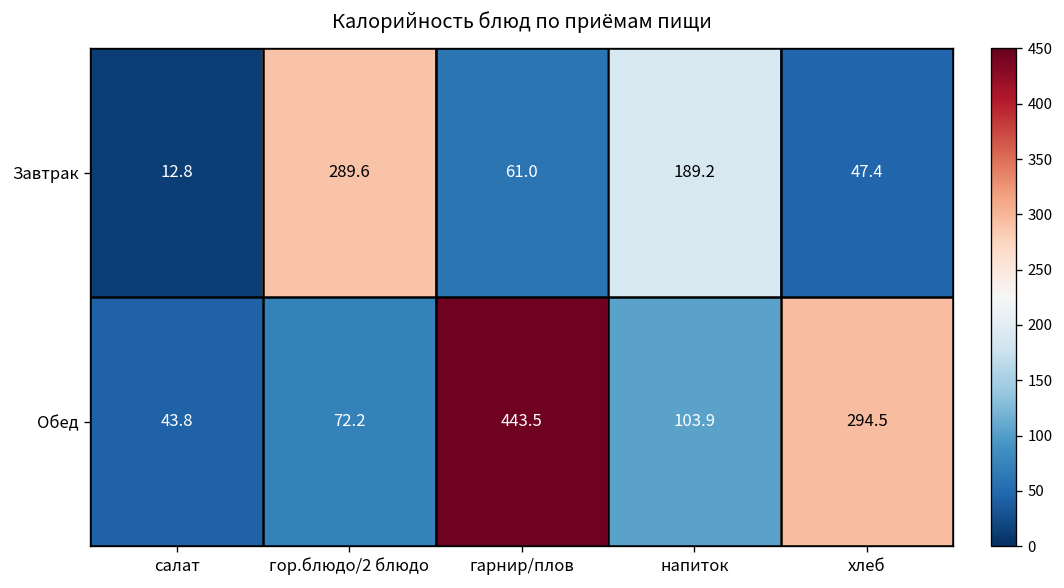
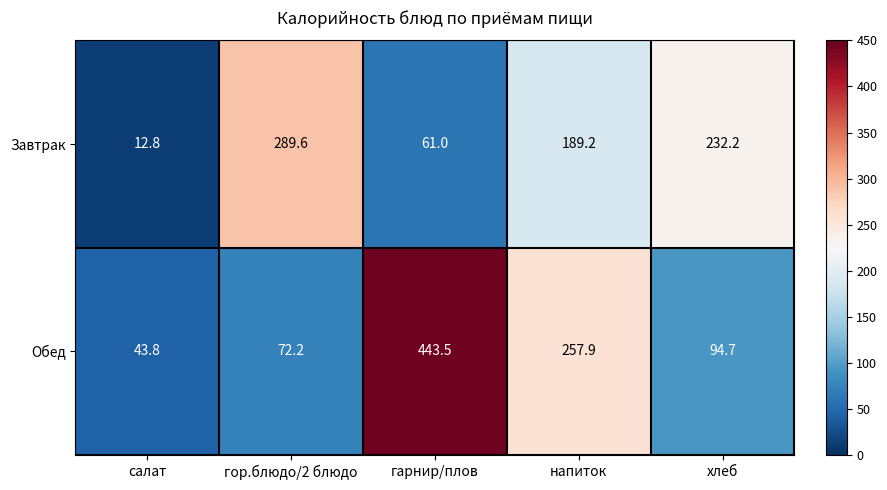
Завтрак, хлеб: 47.4 -> 232.2
Обед, напиток: 103.9 -> 257.9
Обед, хлеб: 294.5 -> 94.7
